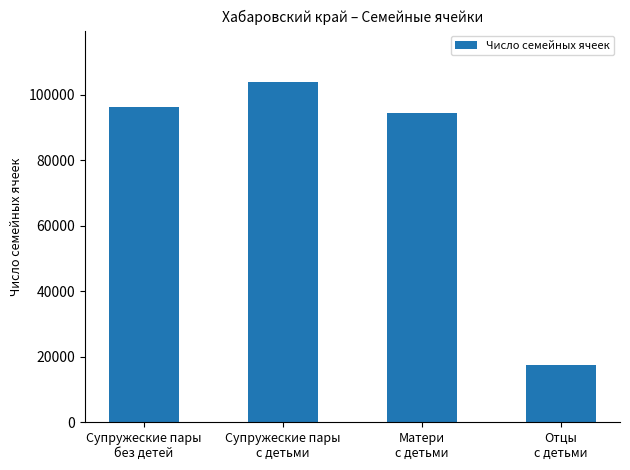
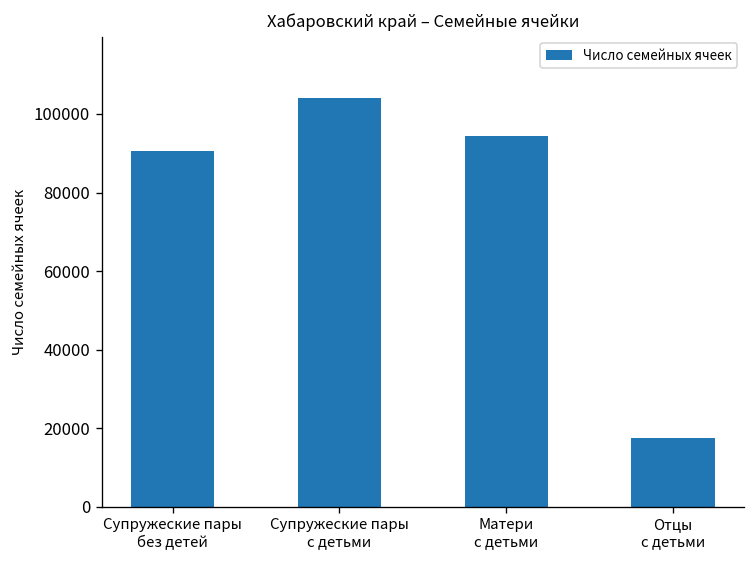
Супружеские пары без детей: 96000 -> 91000
